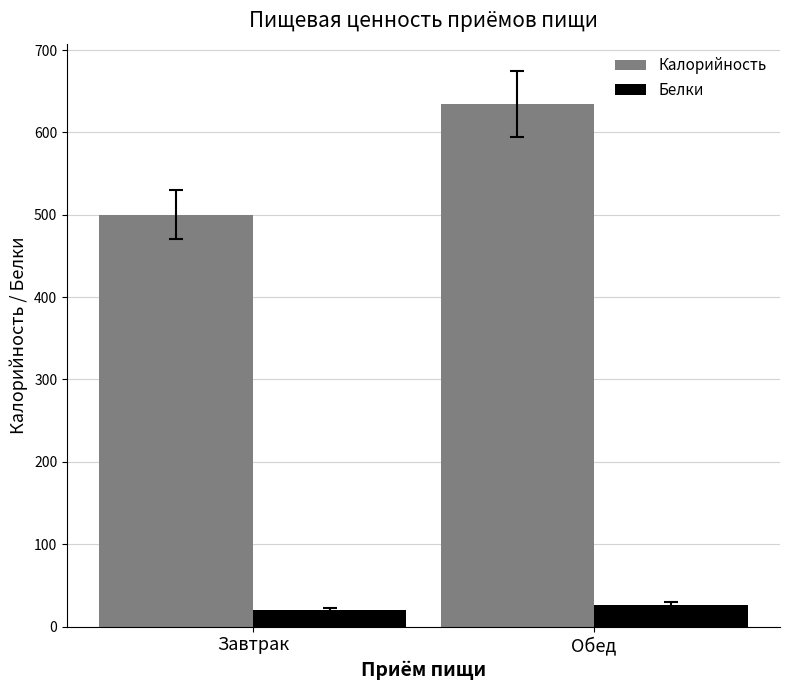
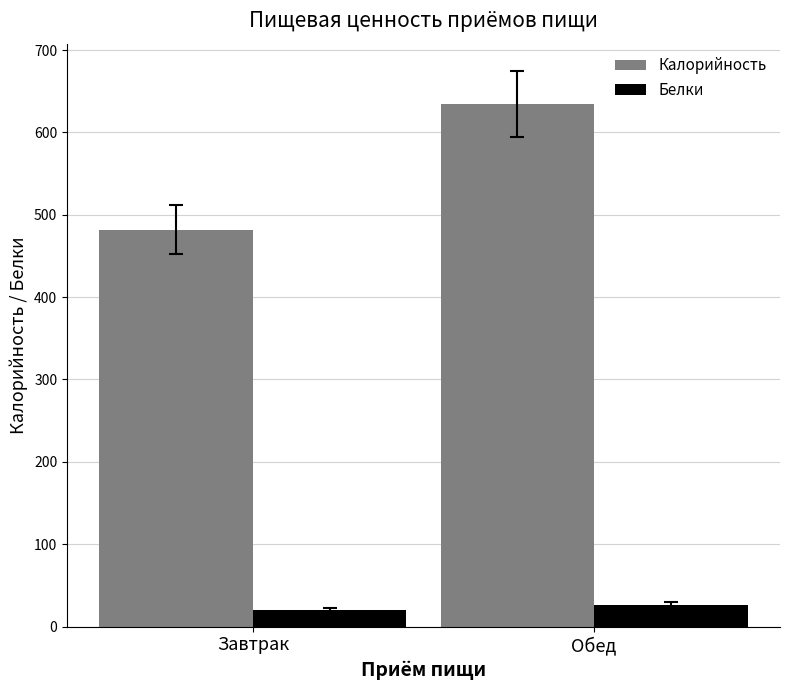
Калорийность, Завтрак: 500 -> 480
